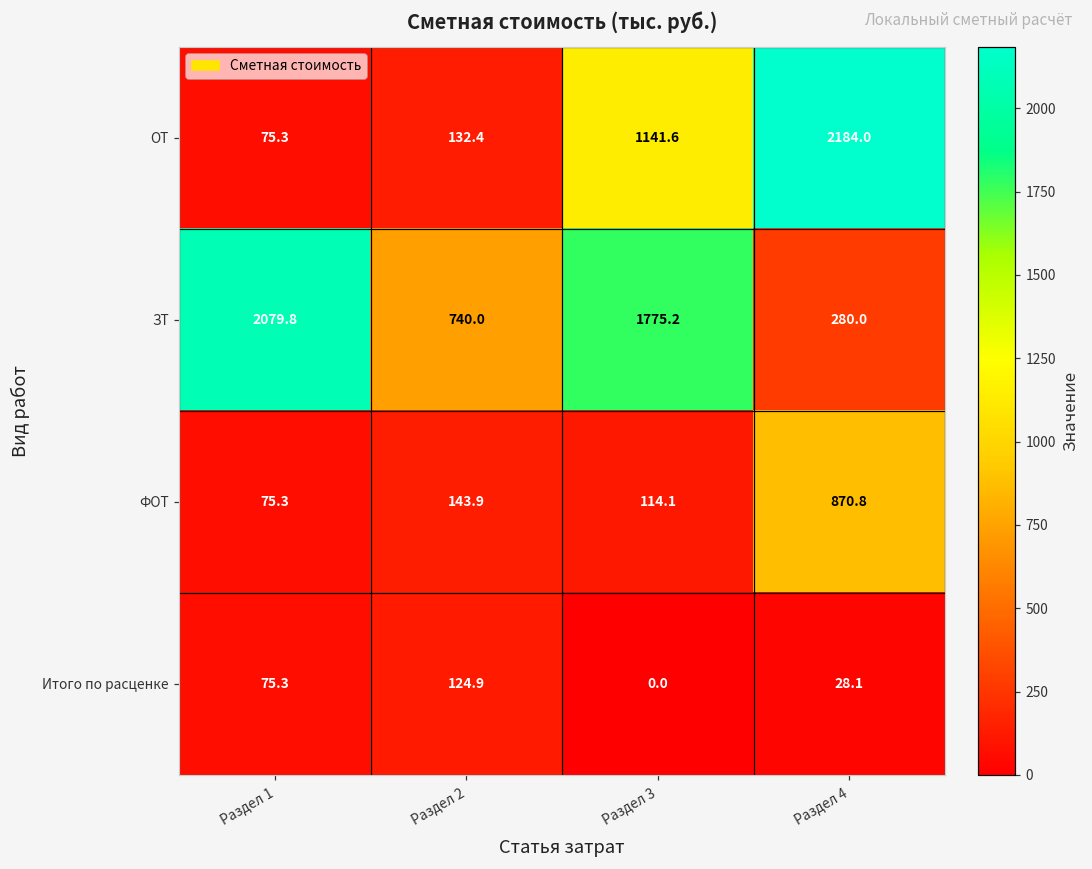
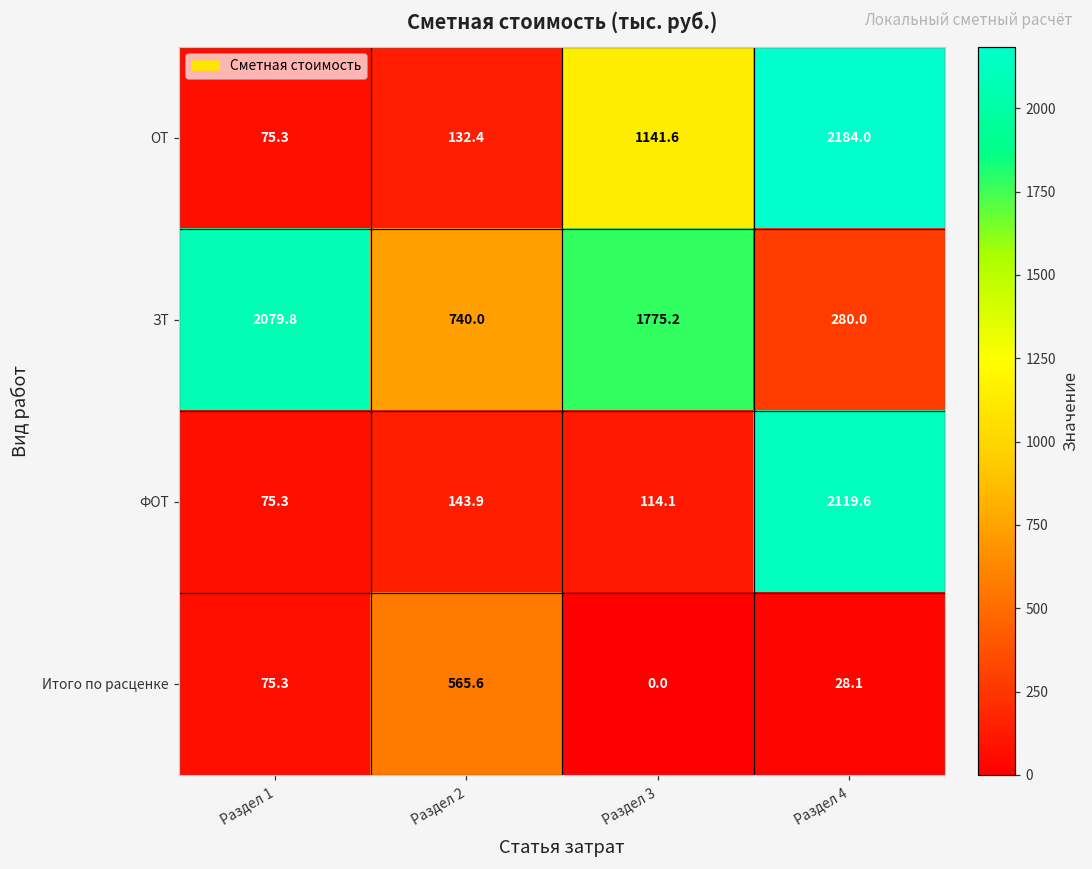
ФОТ, Раздел 4: 870.8 -> 2119.6
Итого по расценке, Раздел 2: 124.9 -> 565.6
